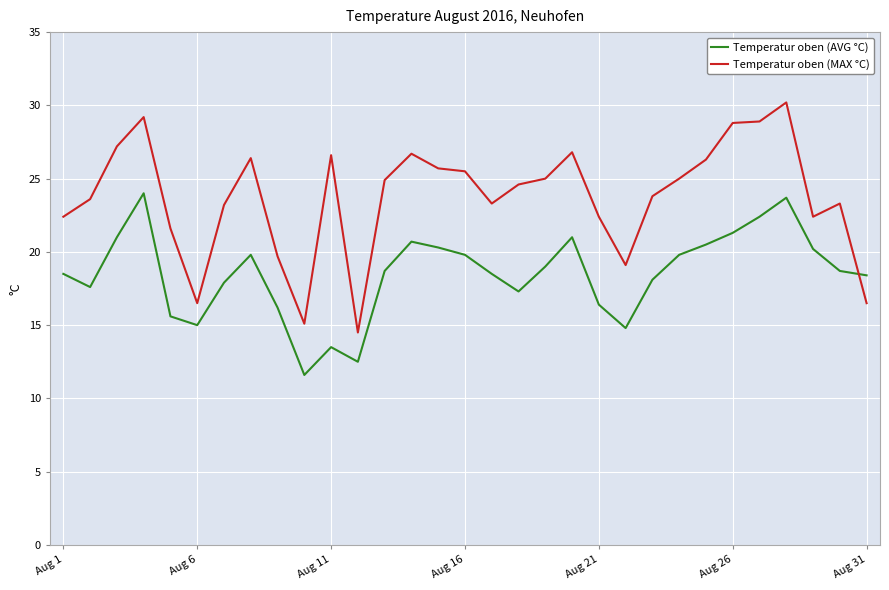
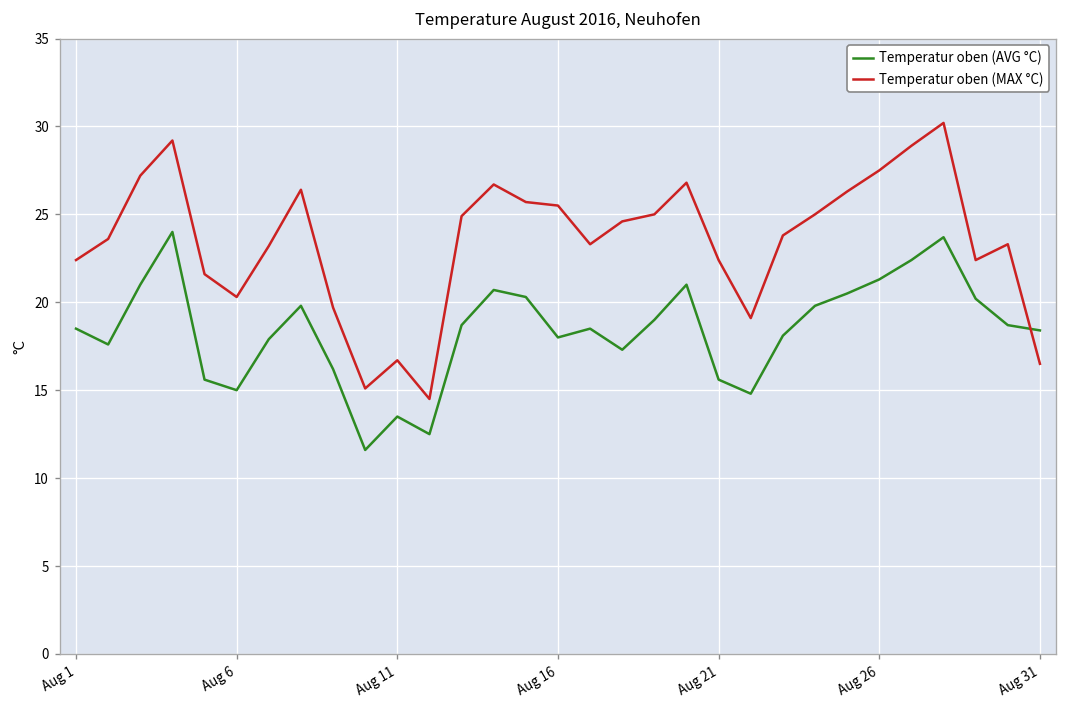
Temperatur oben (MAX °C), Aug 6: 16.5 -> 20.3
Temperatur oben (MAX °C), Aug 11: 26.6 -> 16.7
Temperatur oben (AVG °C), Aug 16: 19.8 -> 18.0
Temperatur oben (AVG °C), Aug 21: 16.4 -> 15.6
Temperatur oben (MAX °C), Aug 26: 28.8 -> 27.5
